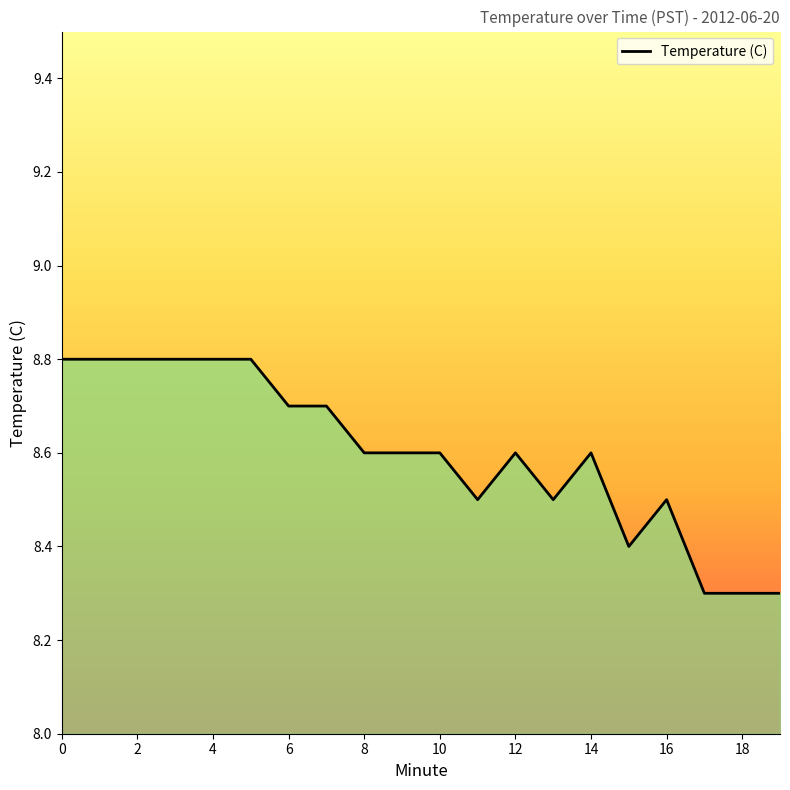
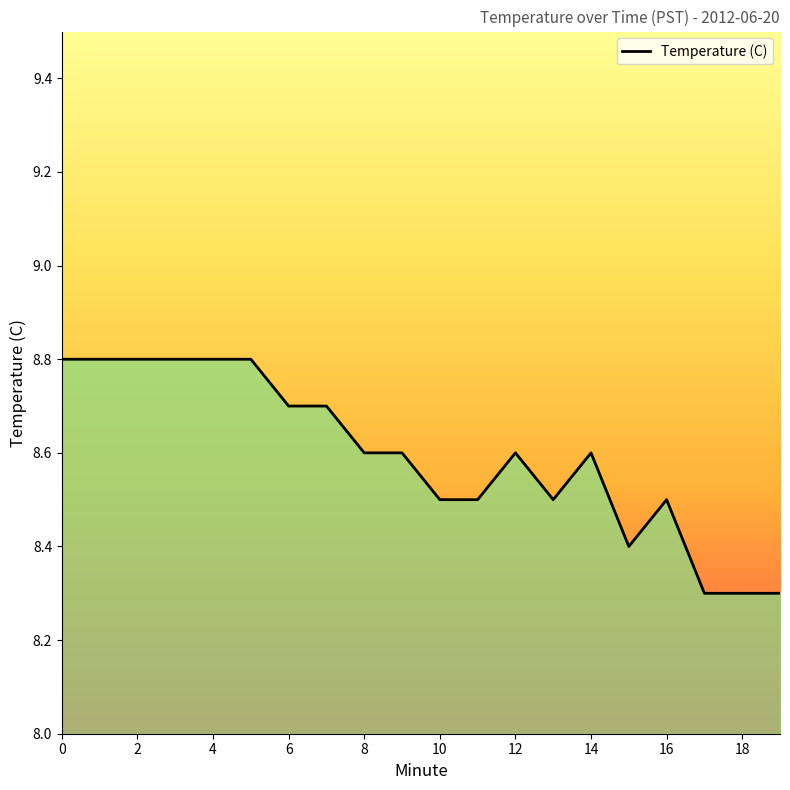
10: 8.6 -> 8.5
